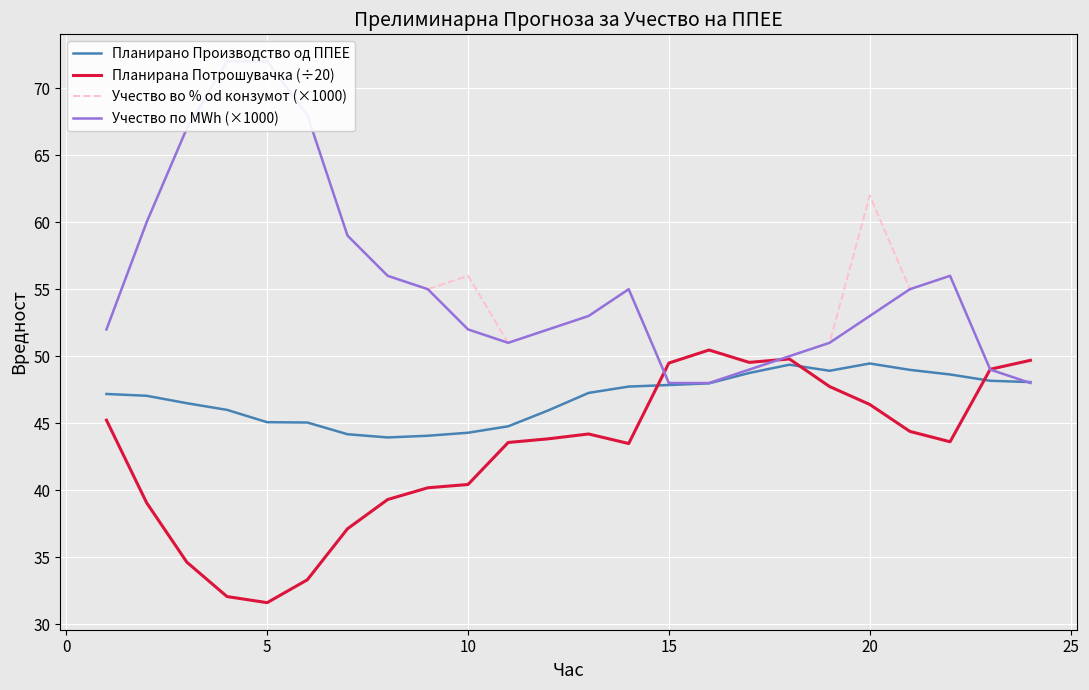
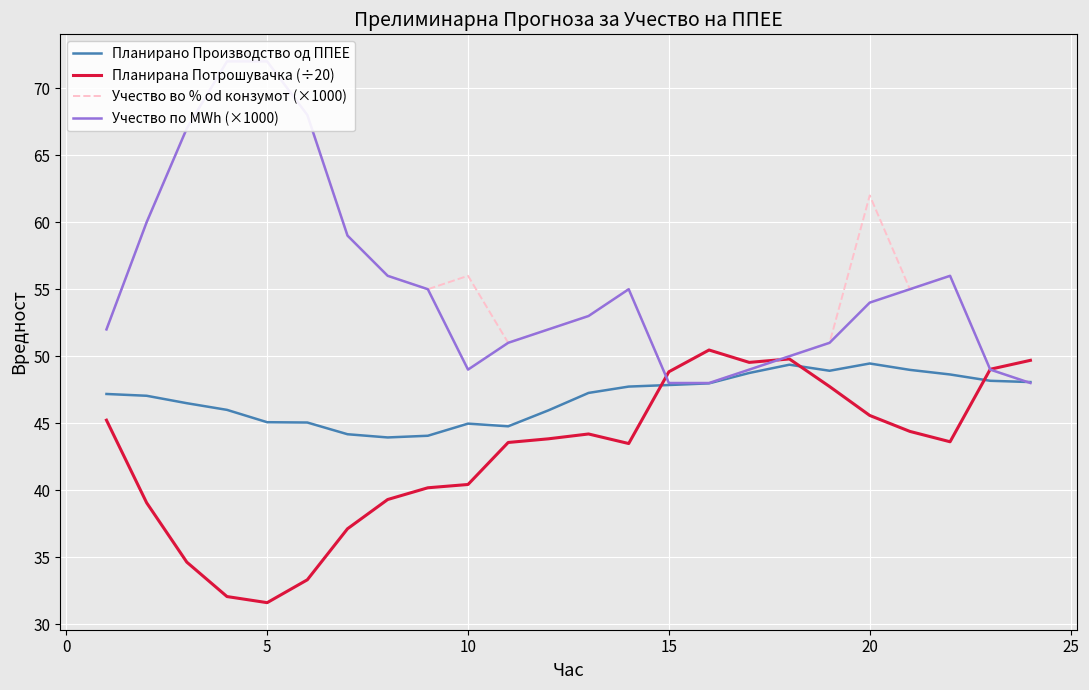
Планирано Производство од ППЕЕ, 10: 44.3 -> 45.0
Учество по MWh (×1000), 10: 52.0 -> 49.0
Планирана Потрошувачка (÷20), 15: 49.5 -> 48.8
Планирана Потрошувачка (÷20), 20: 46.4 -> 45.6
Учество по MWh (×1000), 20: 53.0 -> 54.0
